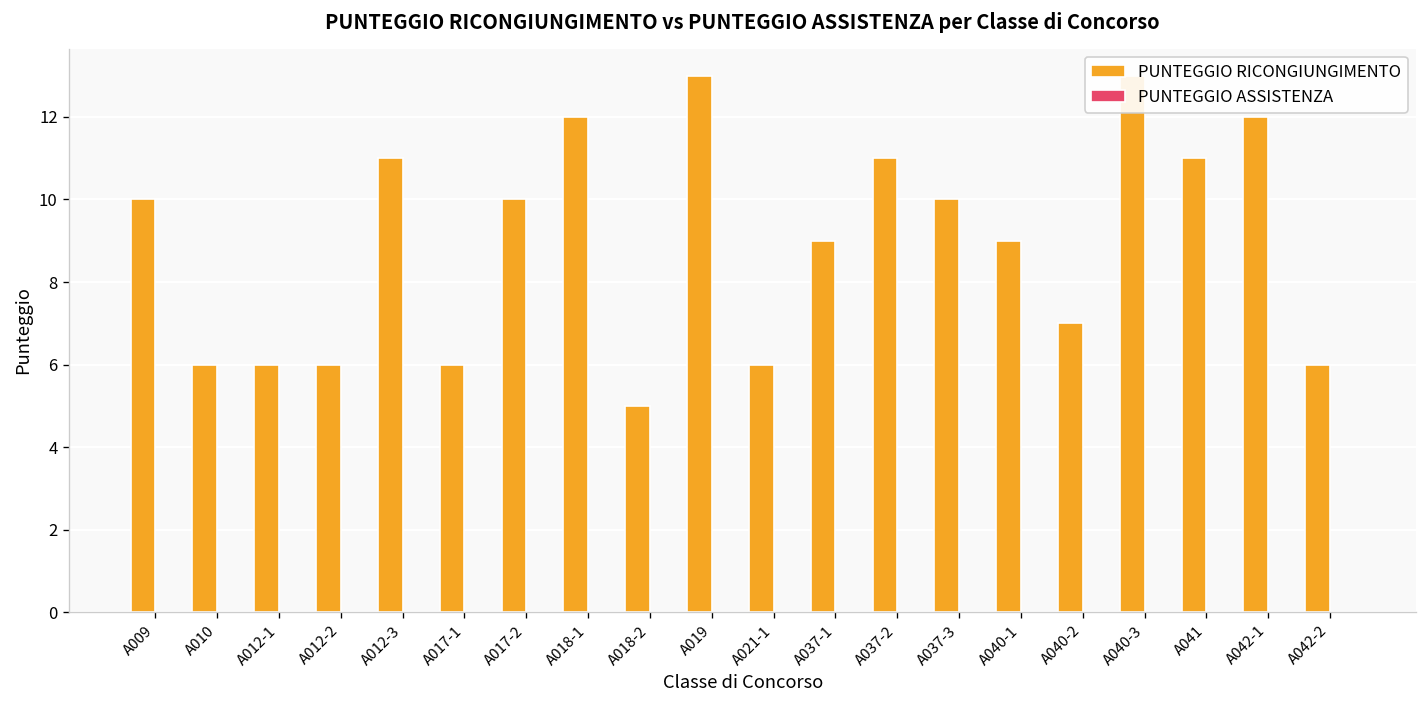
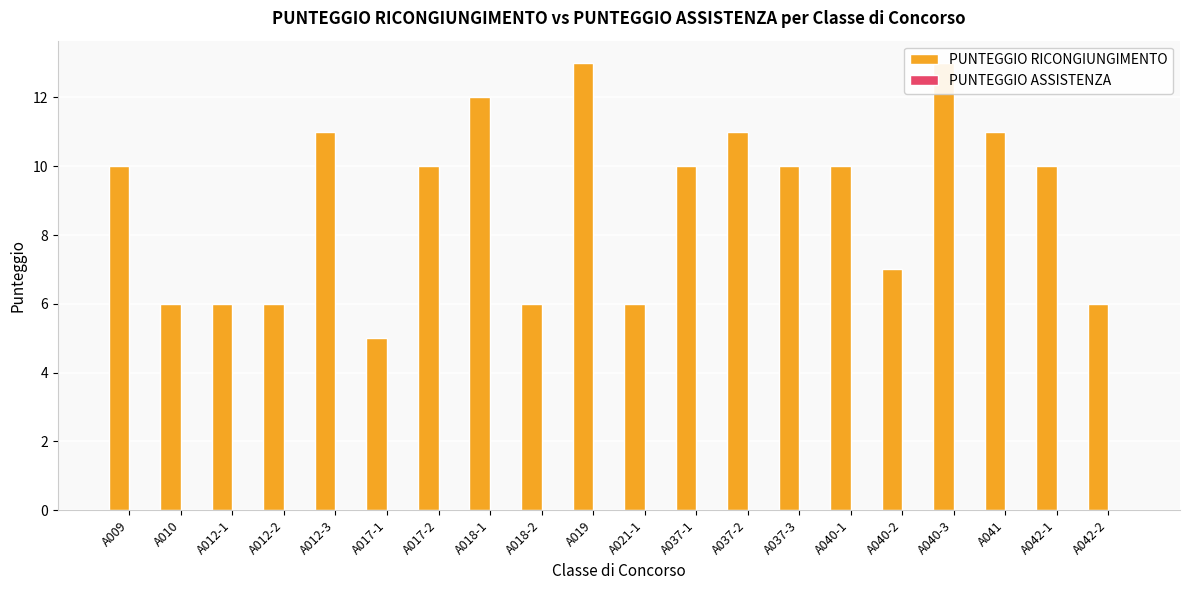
PUNTEGGIO RICONGIUNGIMENTO, A017-1: 6 -> 5
PUNTEGGIO RICONGIUNGIMENTO, A018-2: 5 -> 6
PUNTEGGIO RICONGIUNGIMENTO, A037-1: 9 -> 10
PUNTEGGIO RICONGIUNGIMENTO, A040-1: 9 -> 10
PUNTEGGIO RICONGIUNGIMENTO, A042-1: 12 -> 10
